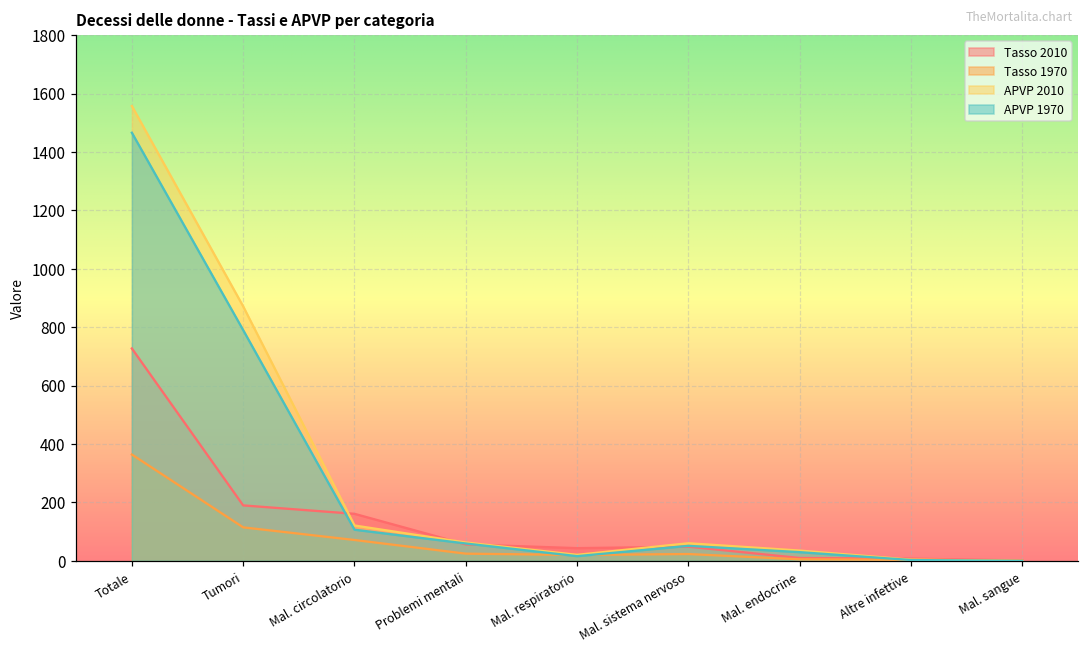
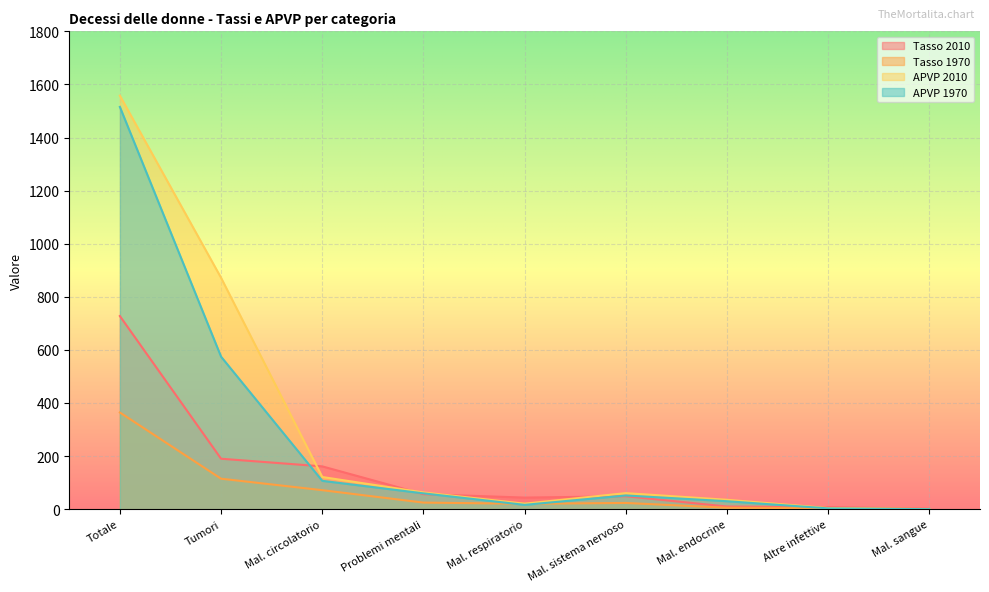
APVP 1970, Totale: 1470 -> 1520
APVP 1970, Tumori: 790 -> 570
